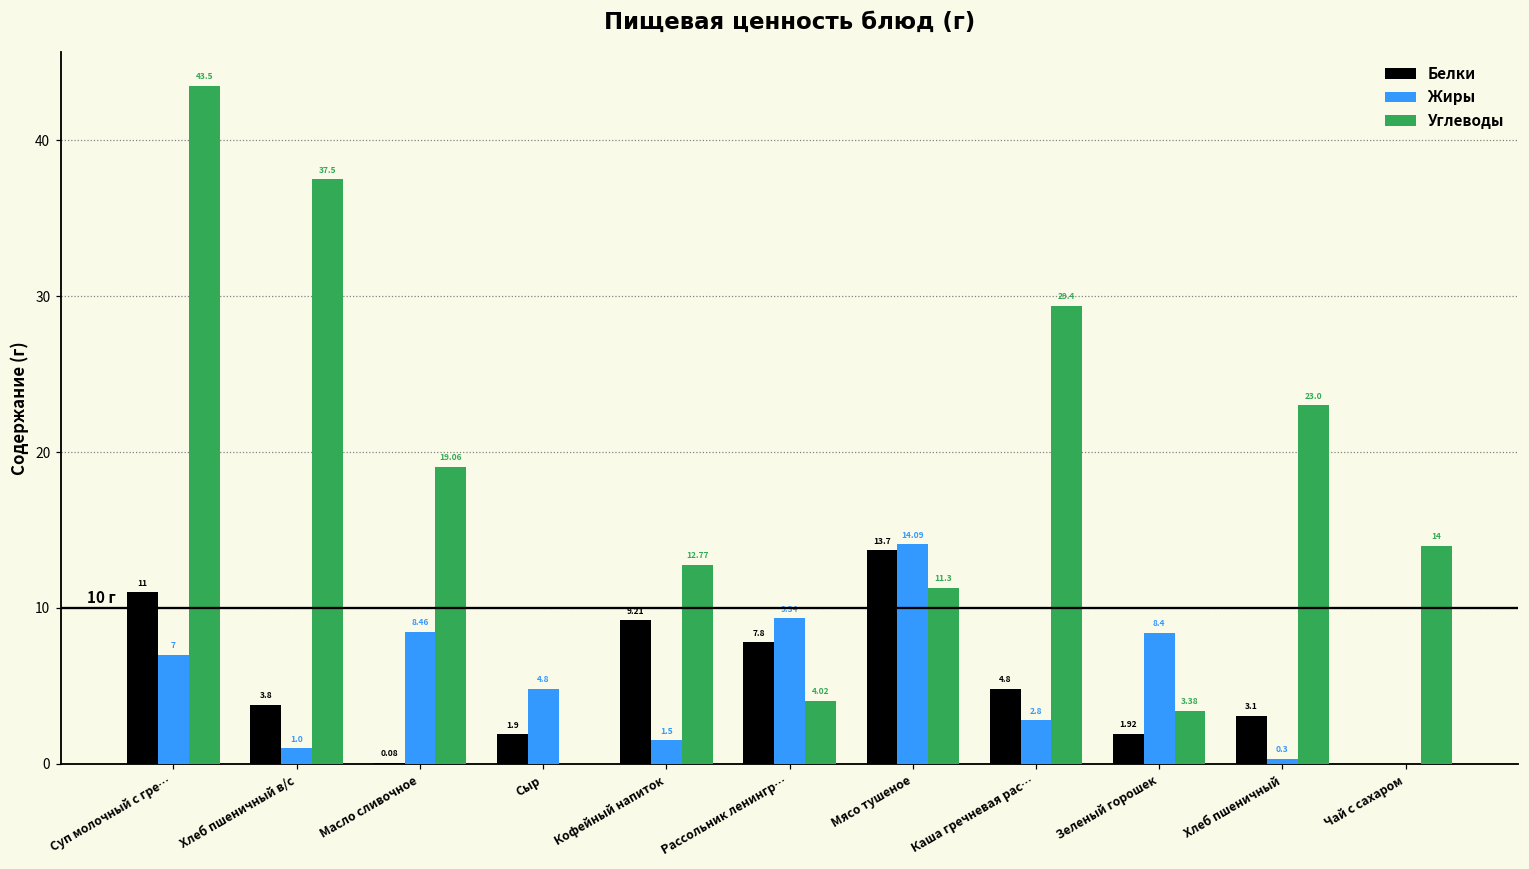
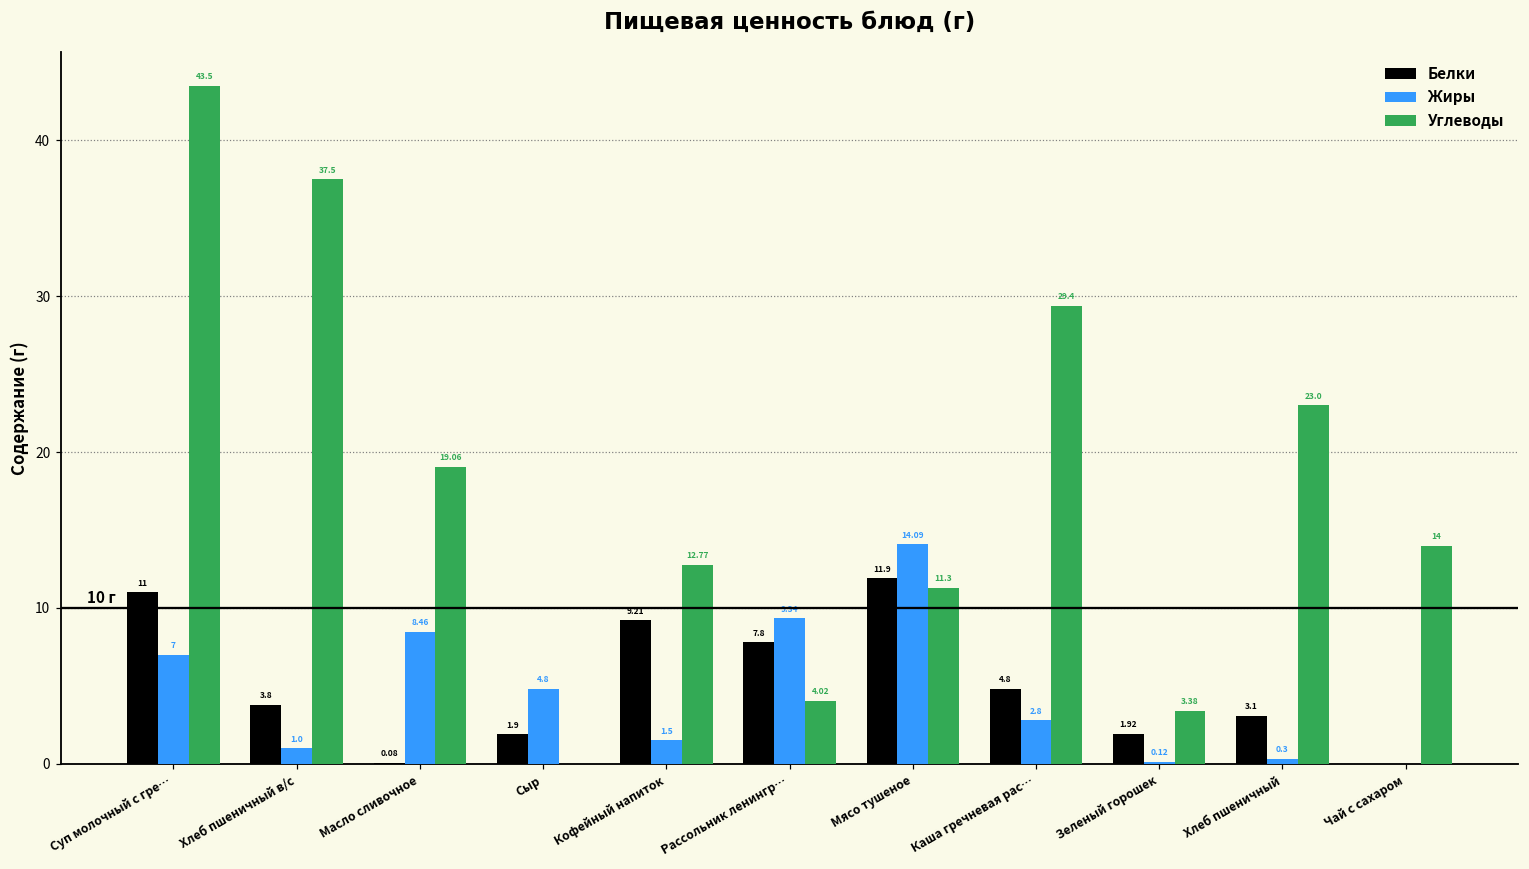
Белки, Мясо тушеное: 13.7 -> 11.9
Жиры, Зеленый горошек: 8.4 -> 0.12
